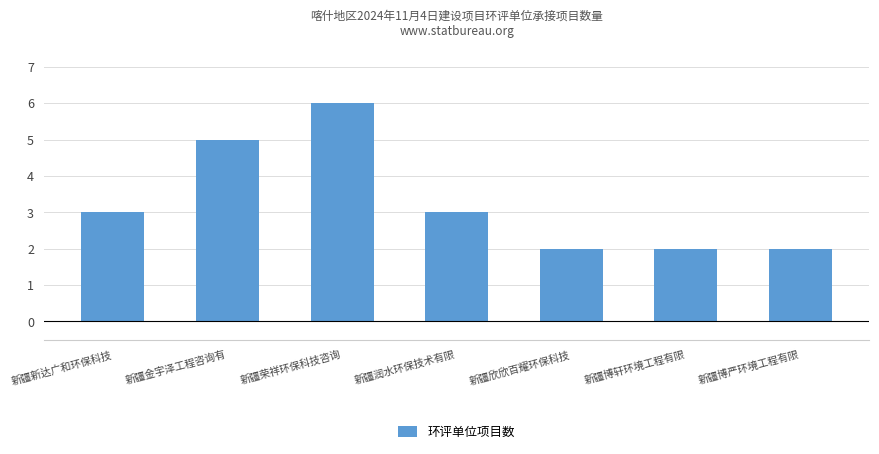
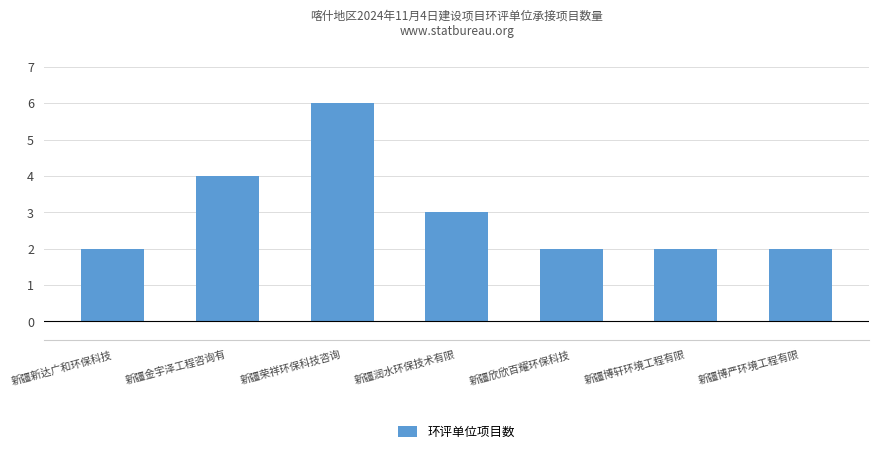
新疆新达广和环保科技: 3 -> 2
新疆金宇泽工程咨询有: 5 -> 4
